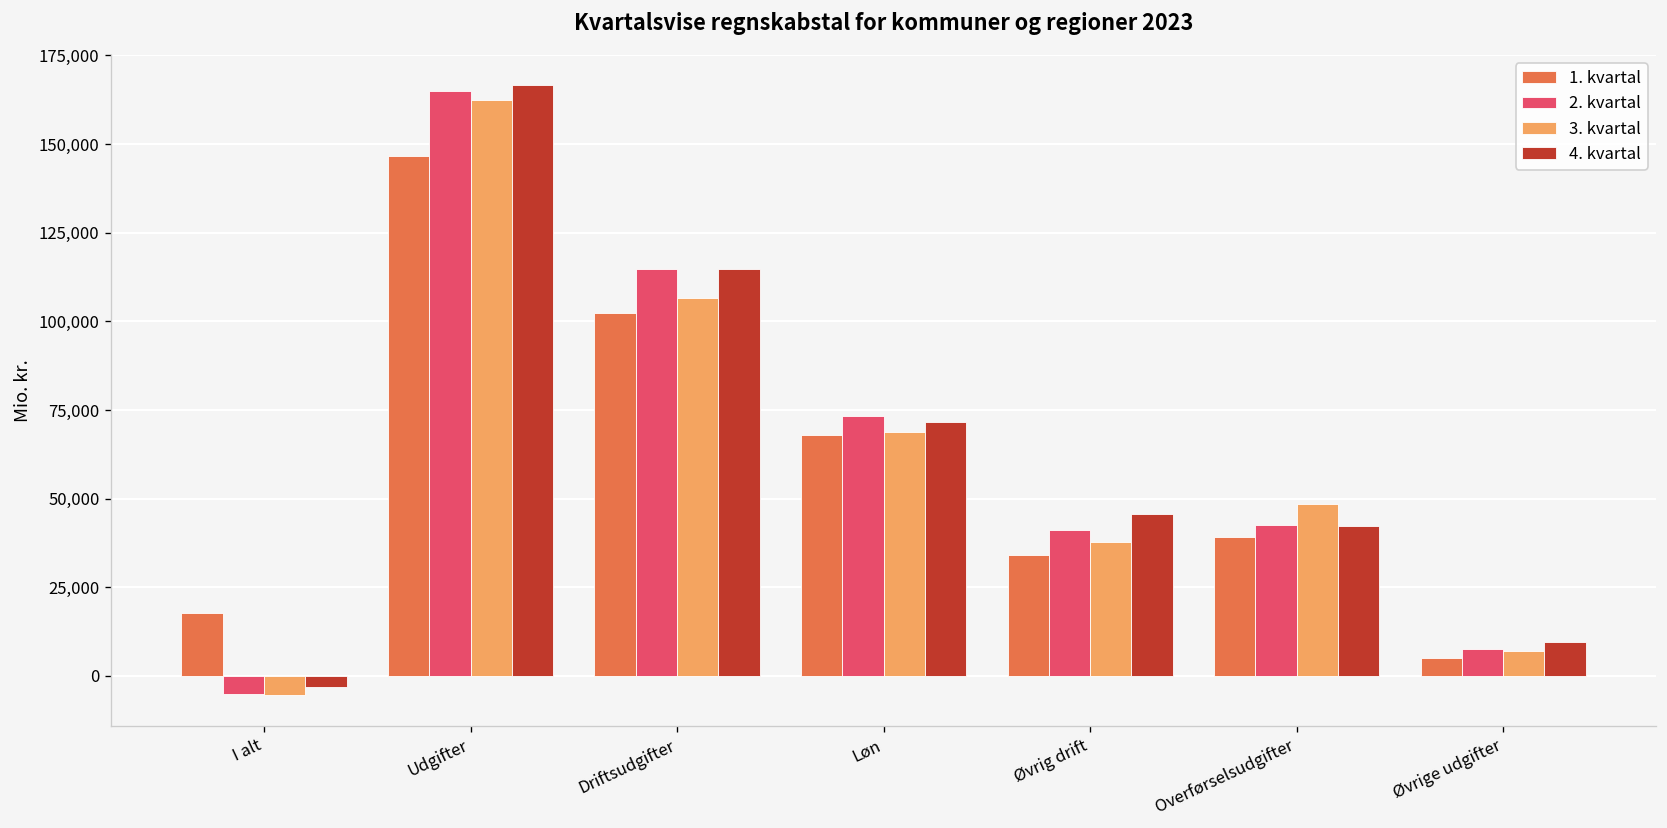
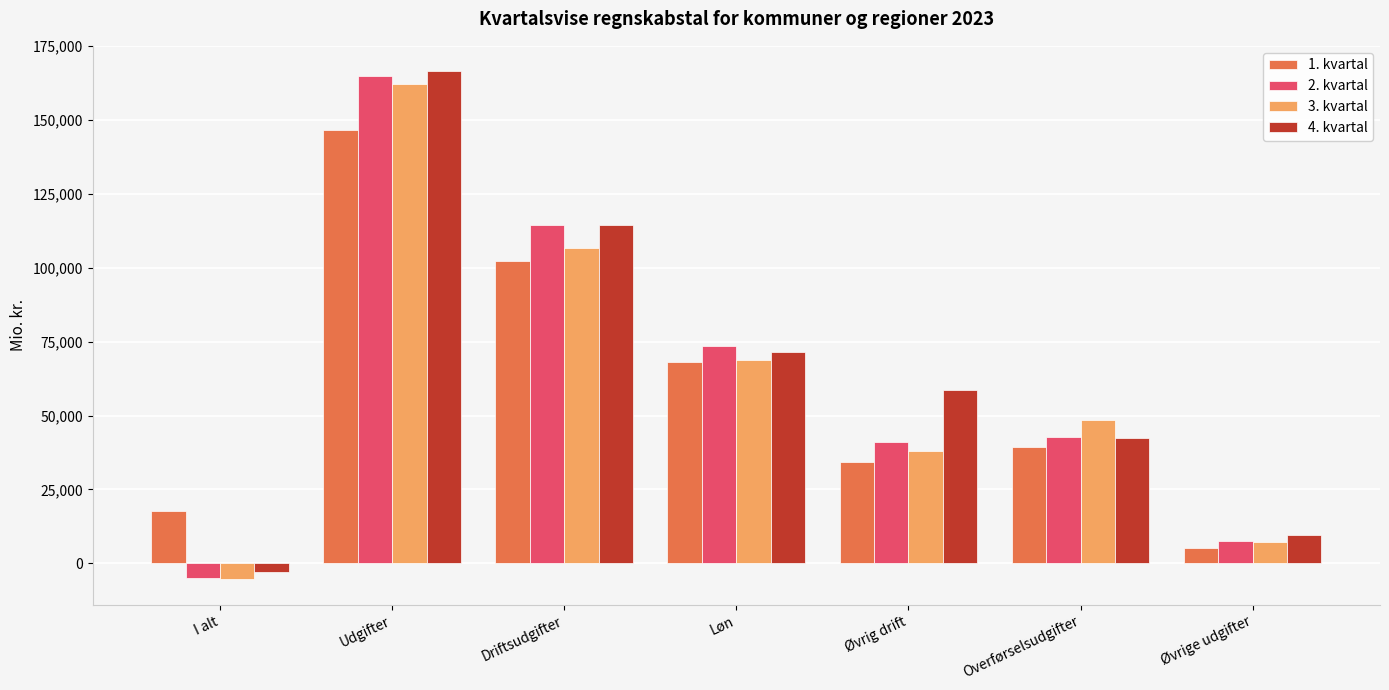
4. kvartal, Øvrig drift: 46,000 -> 59,000
